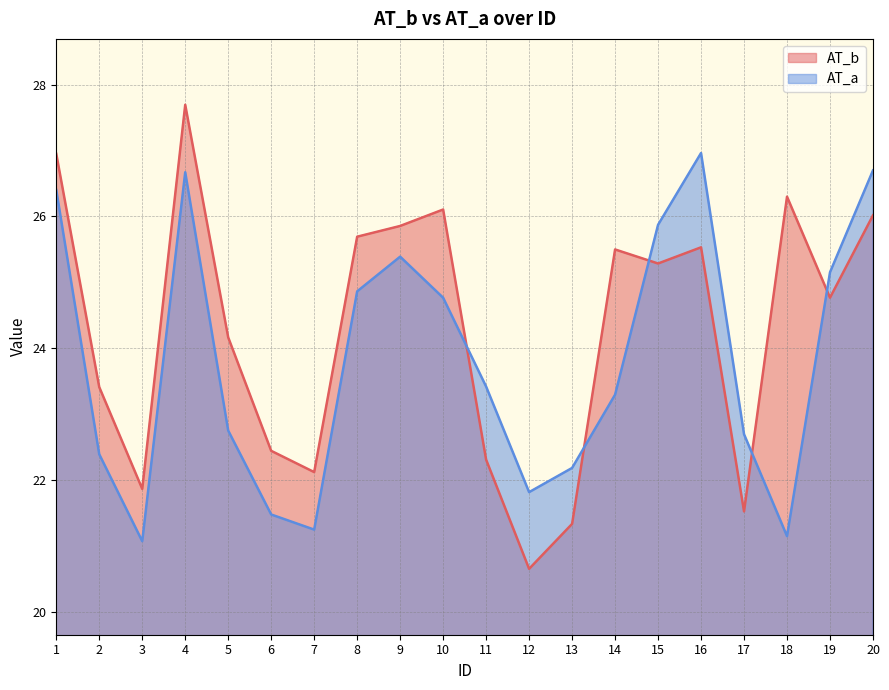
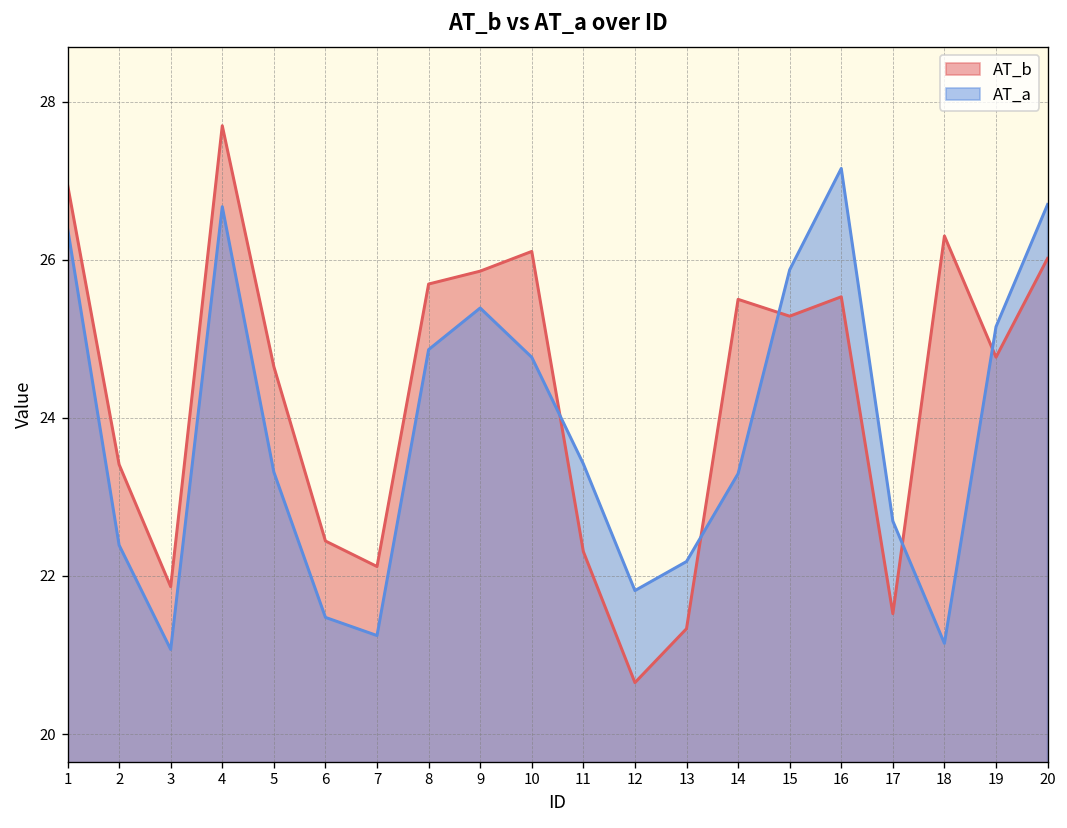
AT_b, 5: 24.2 -> 24.6
AT_a, 5: 22.7 -> 23.3
AT_a, 16: 27.0 -> 27.2
